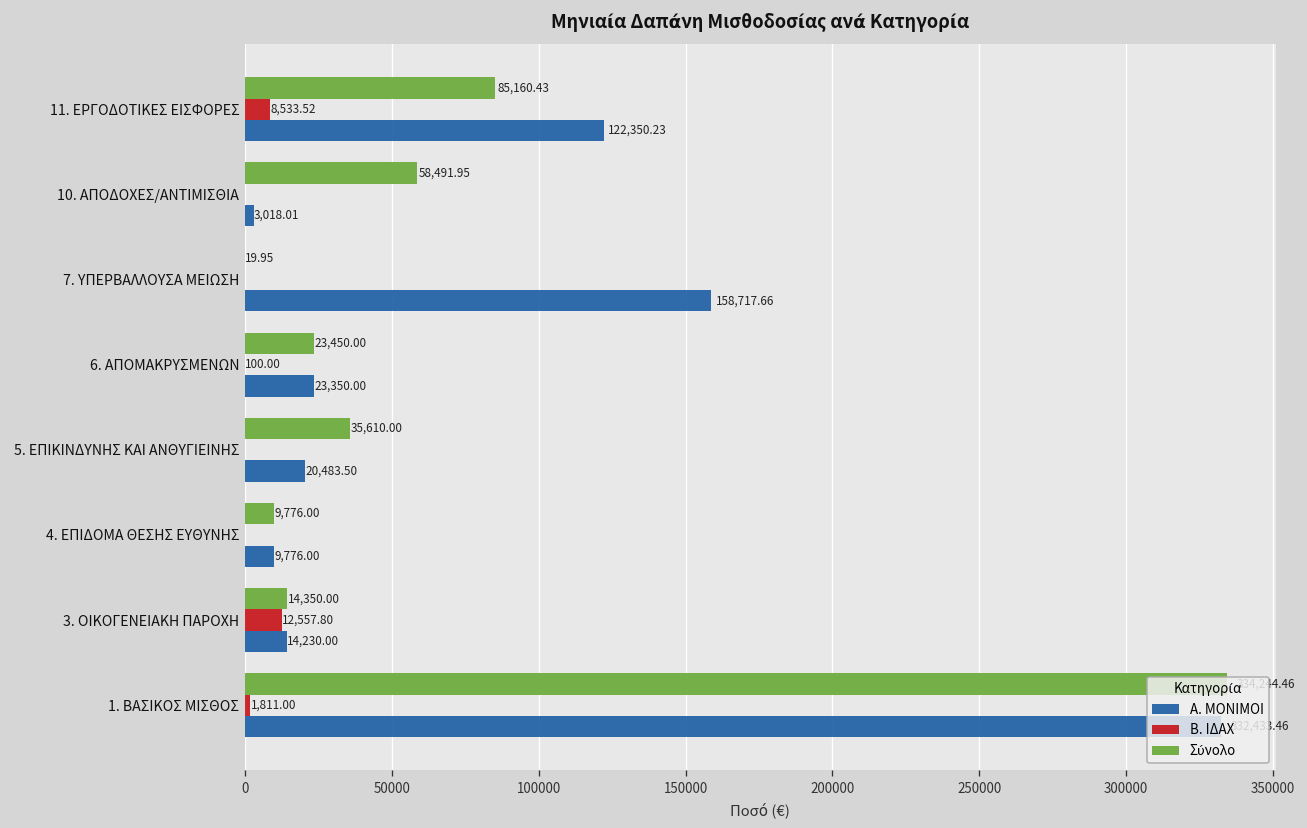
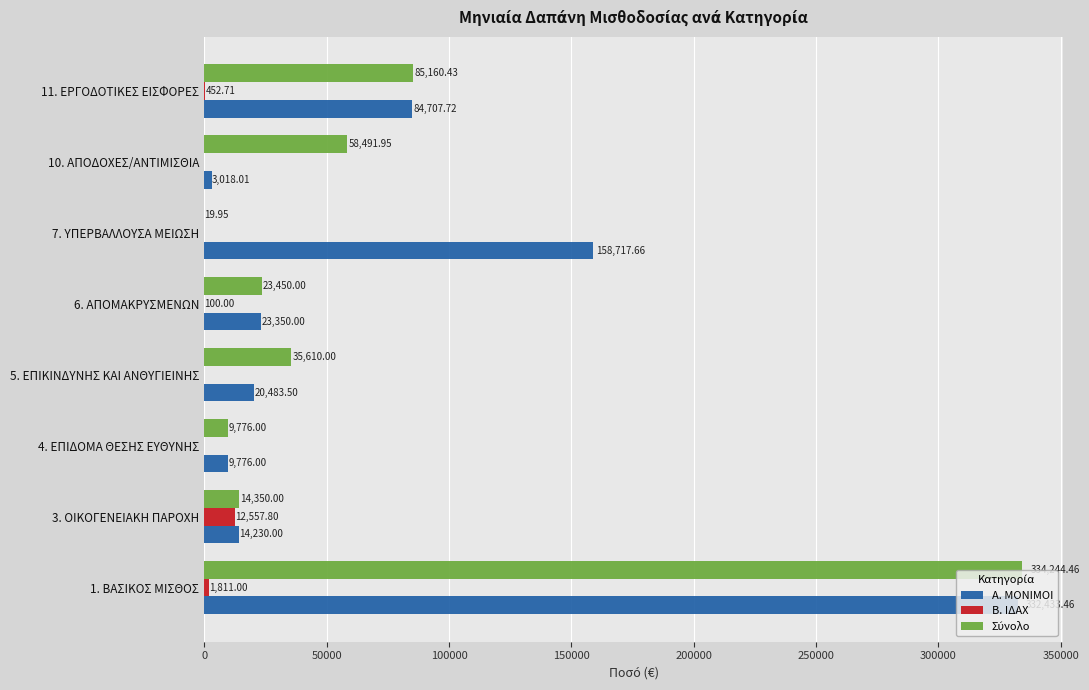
Β. ΙΔΑΧ, 11. ΕΡΓΟΔΟΤΙΚΕΣ ΕΙΣΦΟΡΕΣ: 8,533.52 -> 452.71
Α. ΜΟΝΙΜΟΙ, 11. ΕΡΓΟΔΟΤΙΚΕΣ ΕΙΣΦΟΡΕΣ: 122,350.23 -> 84,707.72
